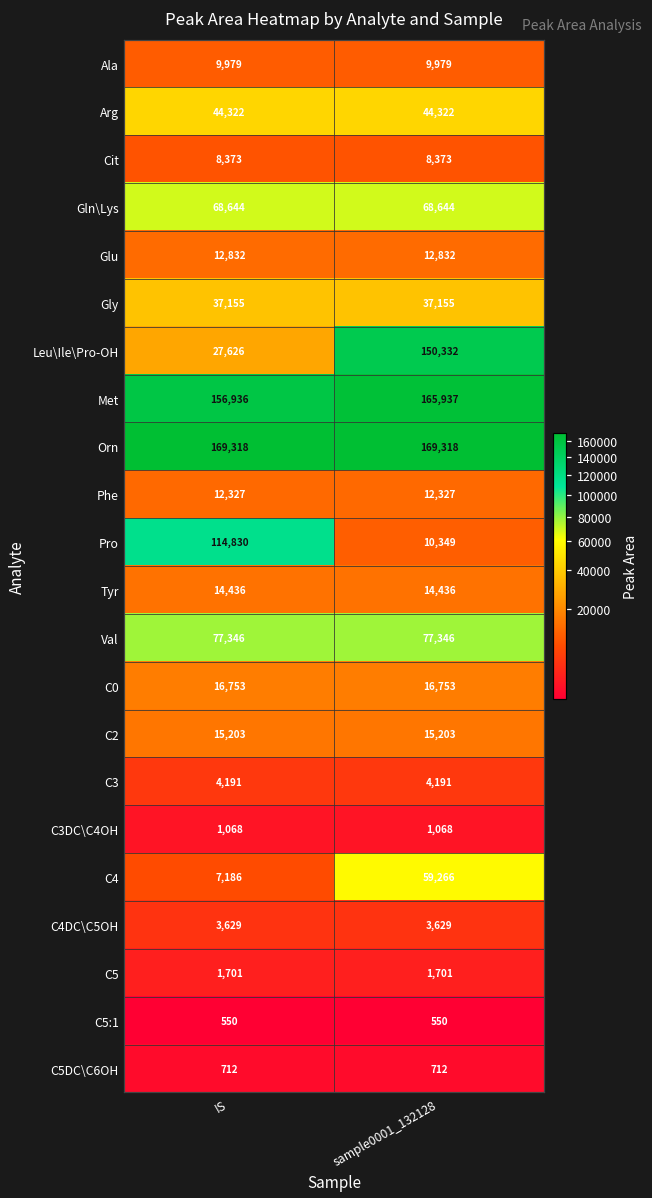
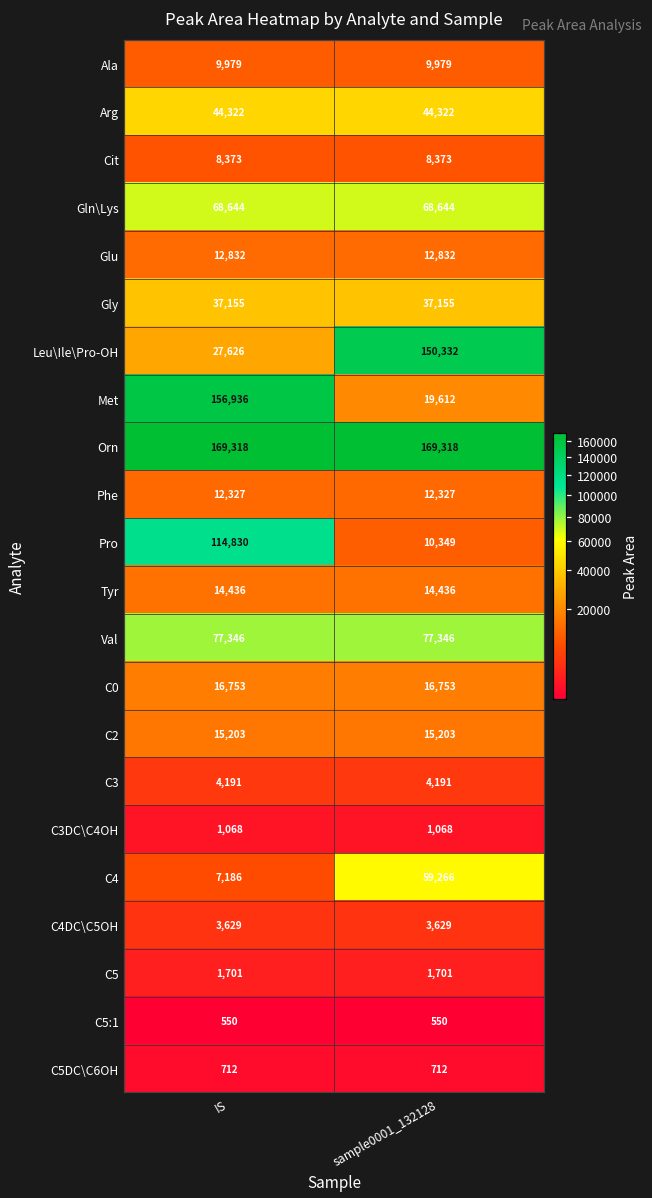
Met, sample0001_132128: 165,937 -> 19,612
